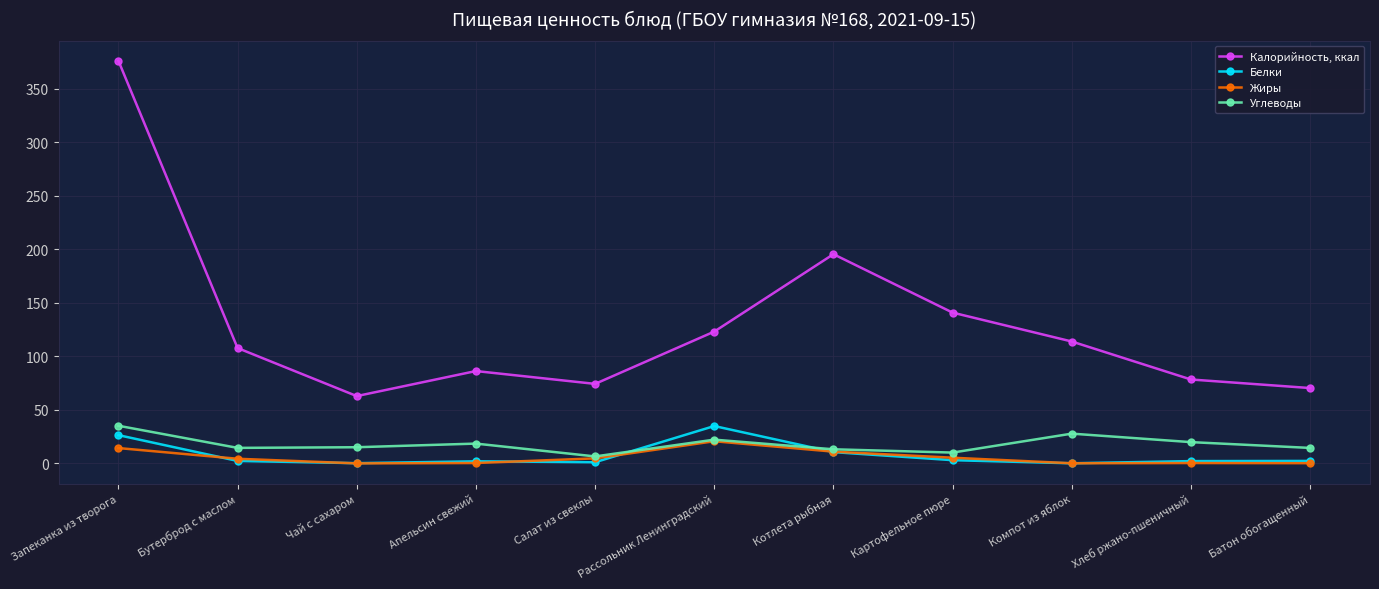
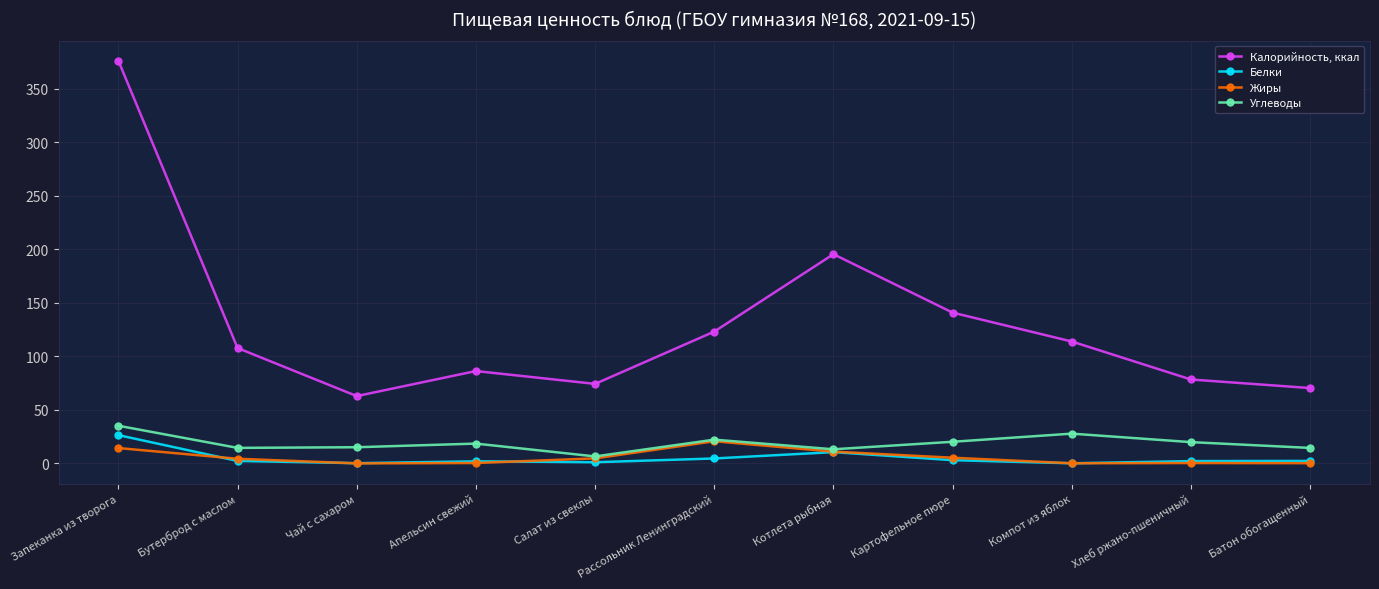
Белки, Рассольник Ленинградский: 35 -> 5
Углеводы, Картофельное пюре: 10 -> 20
